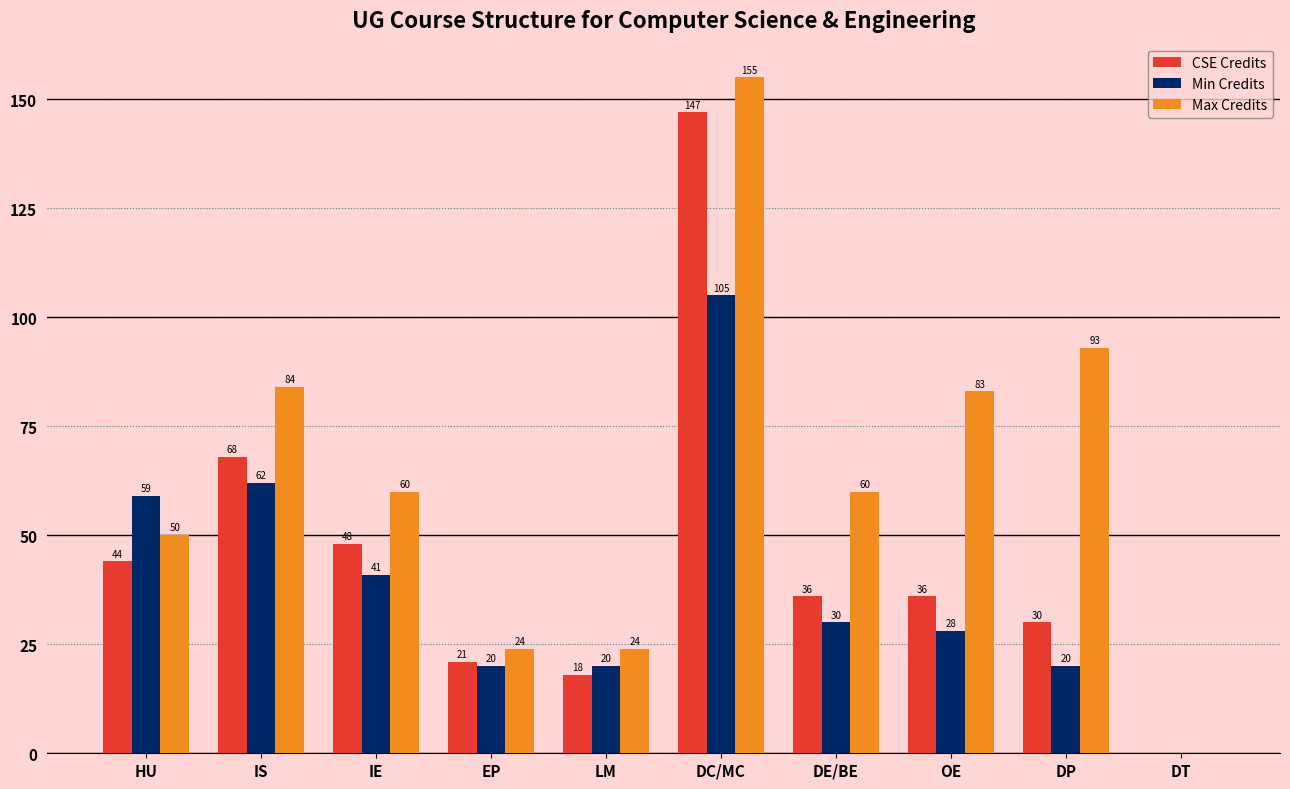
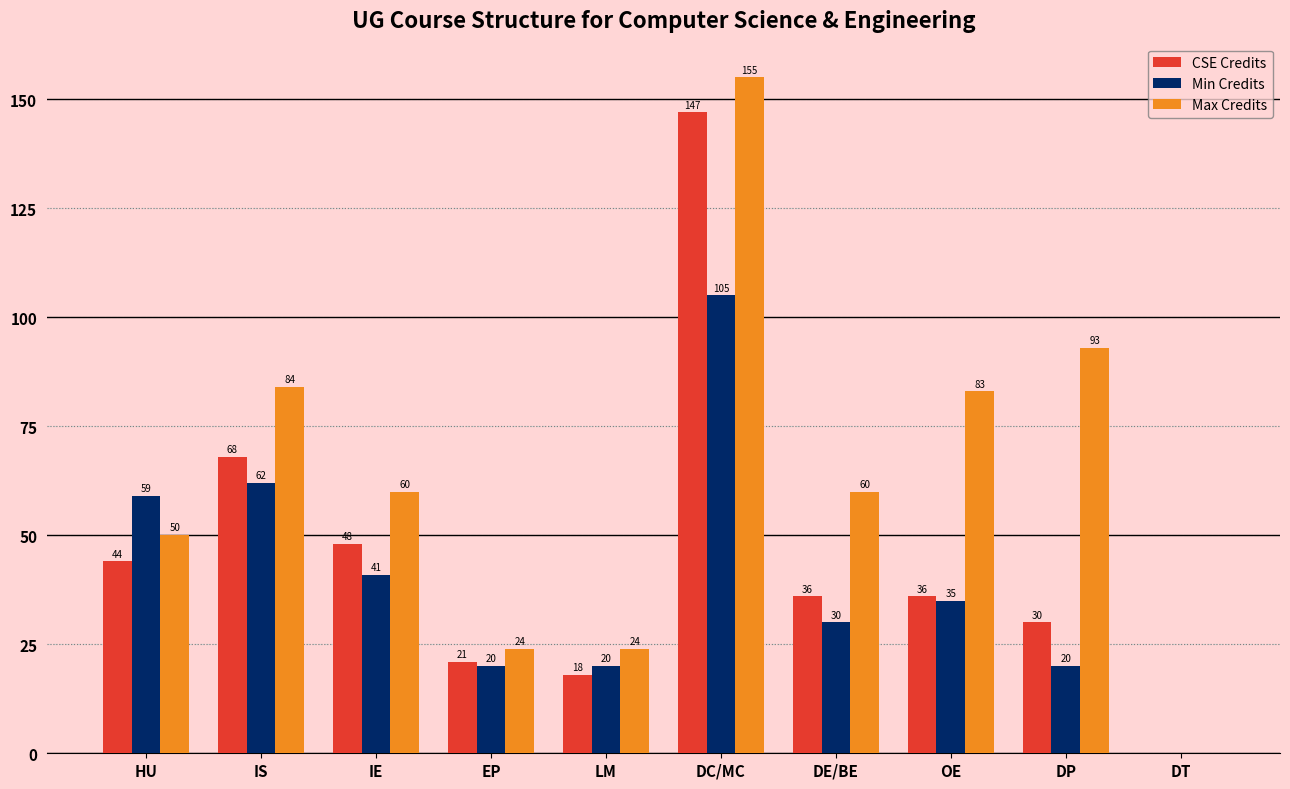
Min Credits, OE: 28 -> 35
